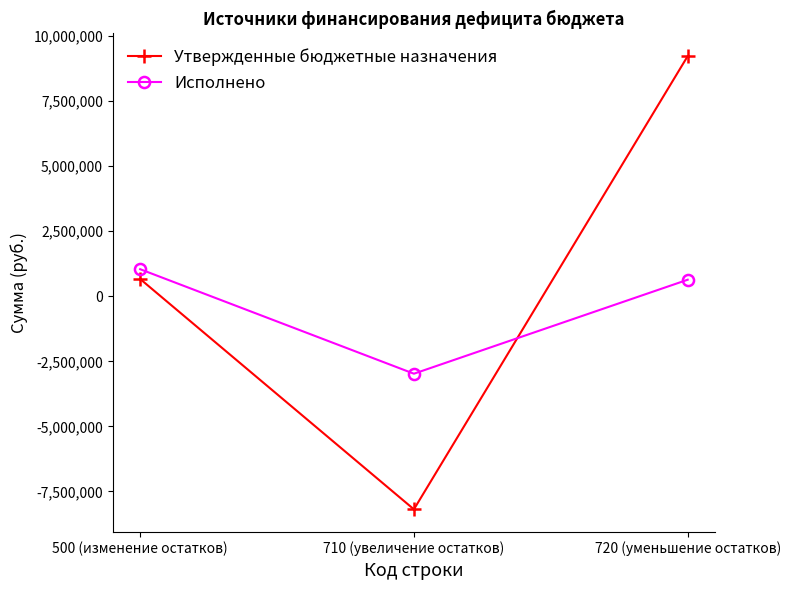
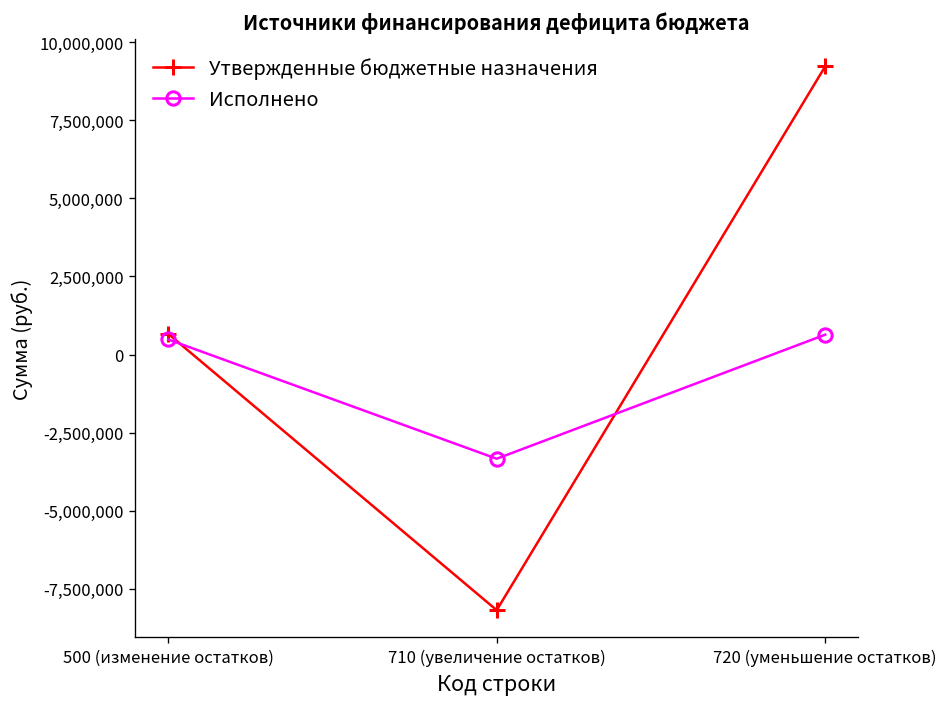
Исполнено, 500 (изменение остатков): 1,000,000 -> 500,000
Исполнено, 710 (увеличение остатков): -3,000,000 -> -3,300,000
